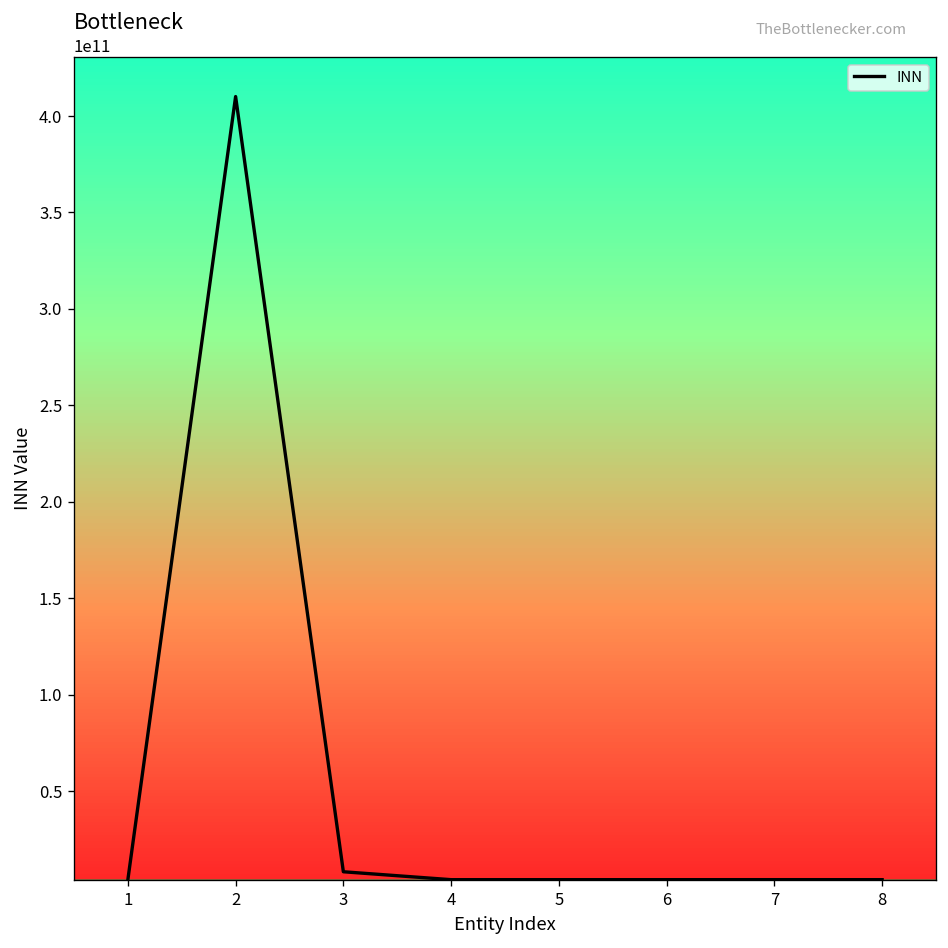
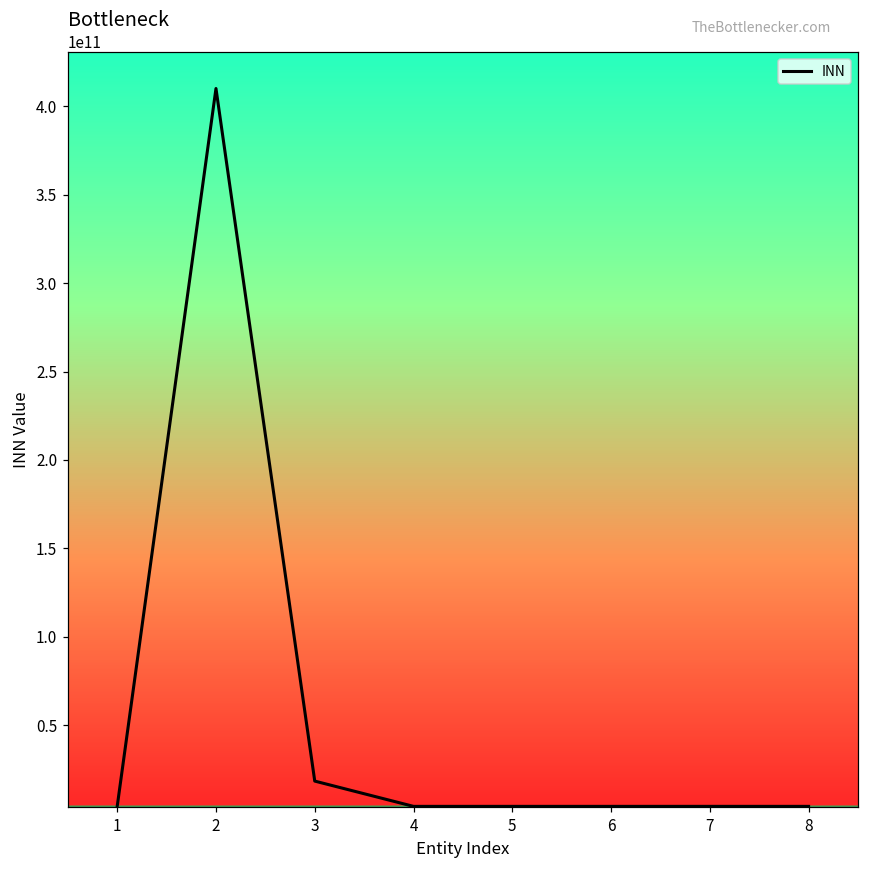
3: 8000000000 -> 18000000000
